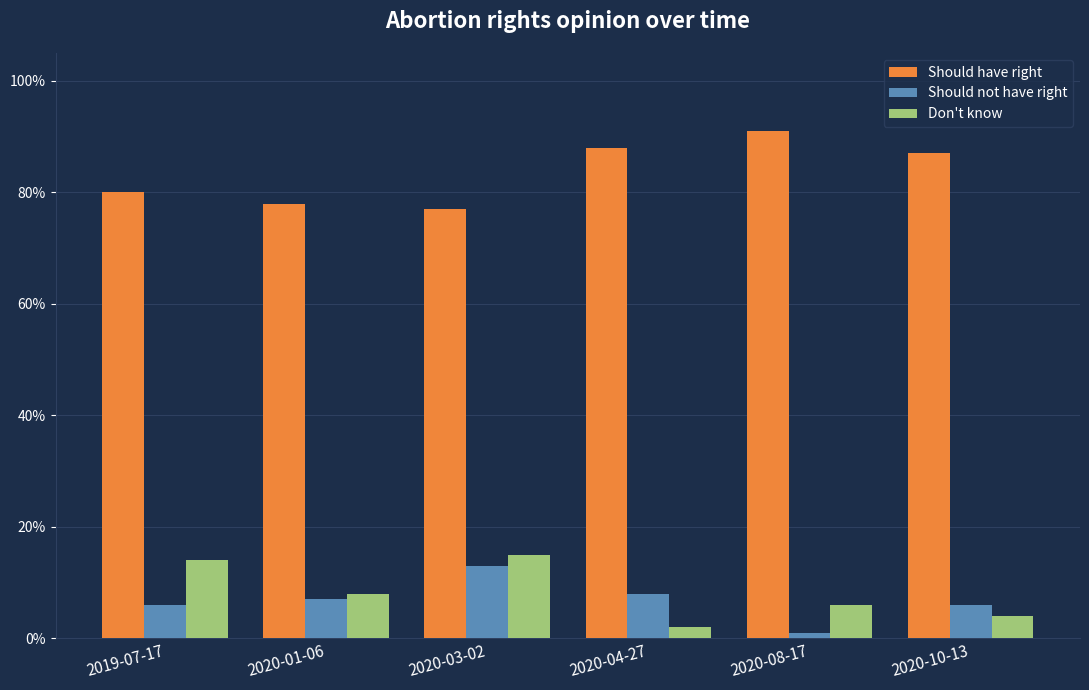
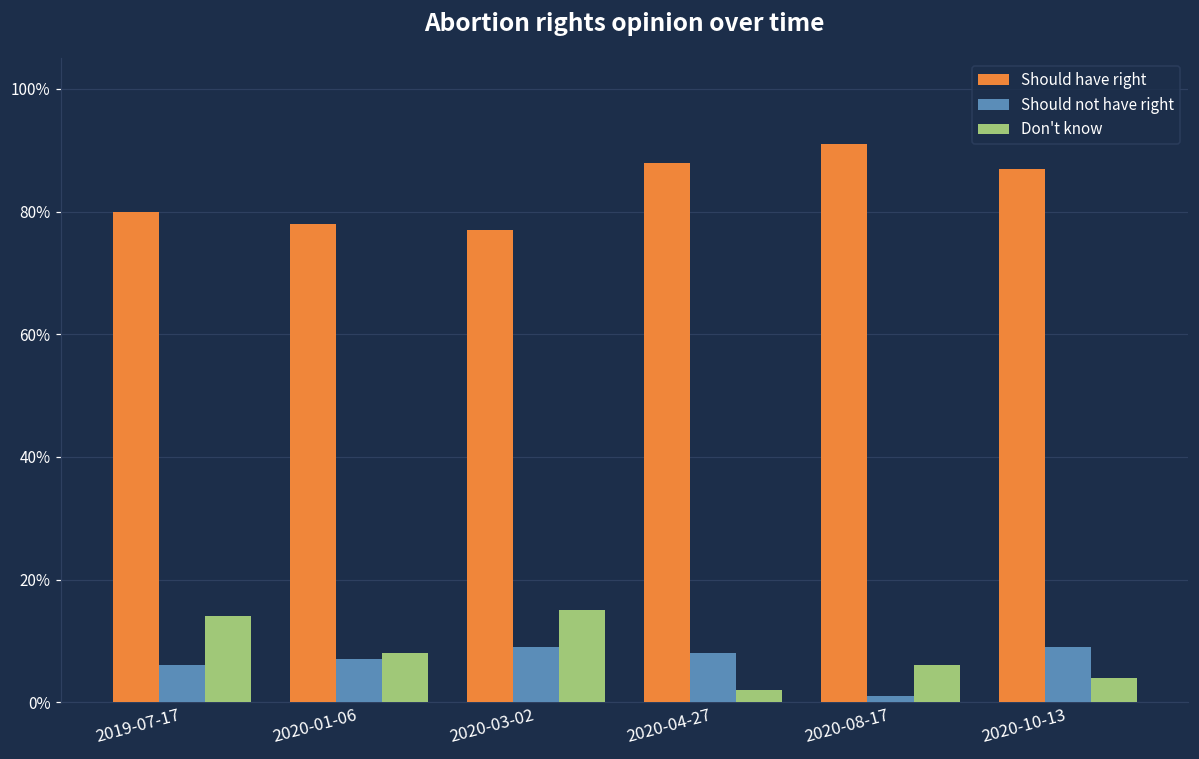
Should not have right, 2020-03-02: 13% -> 9%
Should not have right, 2020-10-13: 6% -> 9%
